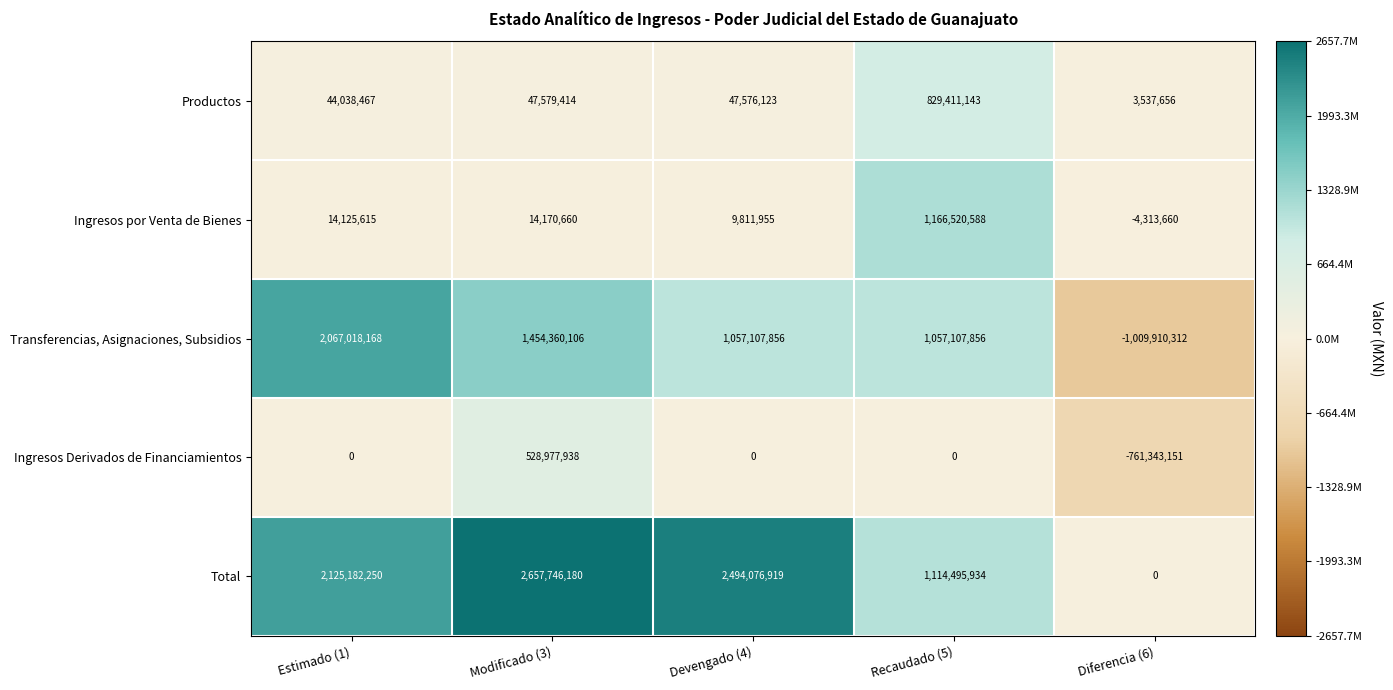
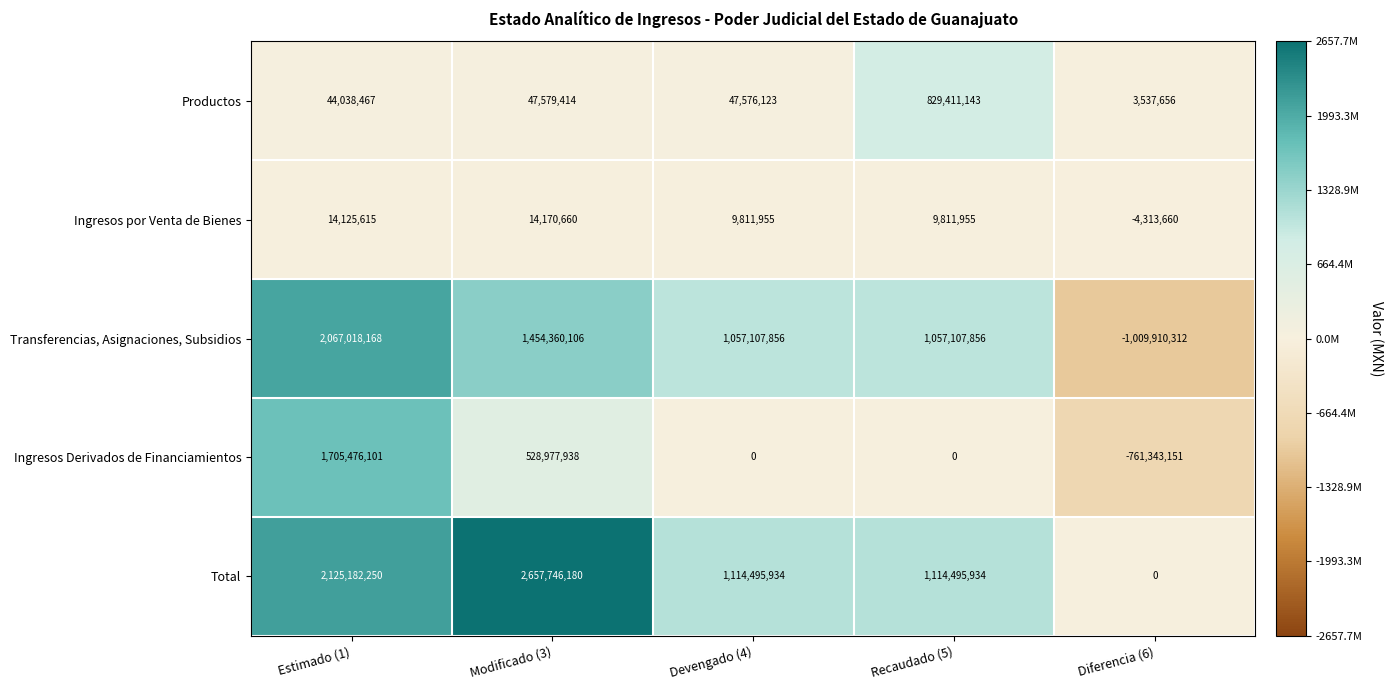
Ingresos por Venta de Bienes, Recaudado (5): 1,166,520,588 -> 9,811,955
Ingresos Derivados de Financiamientos, Estimado (1): 0 -> 1,705,476,101
Total, Devengado (4): 2,494,076,919 -> 1,114,495,934
